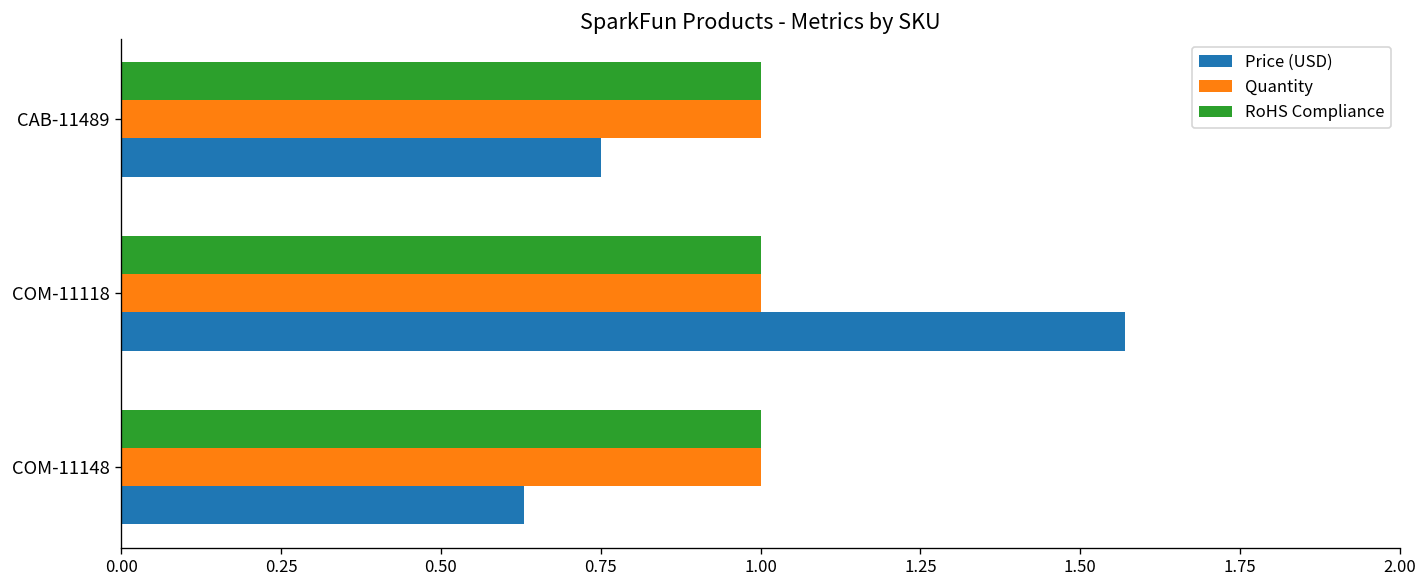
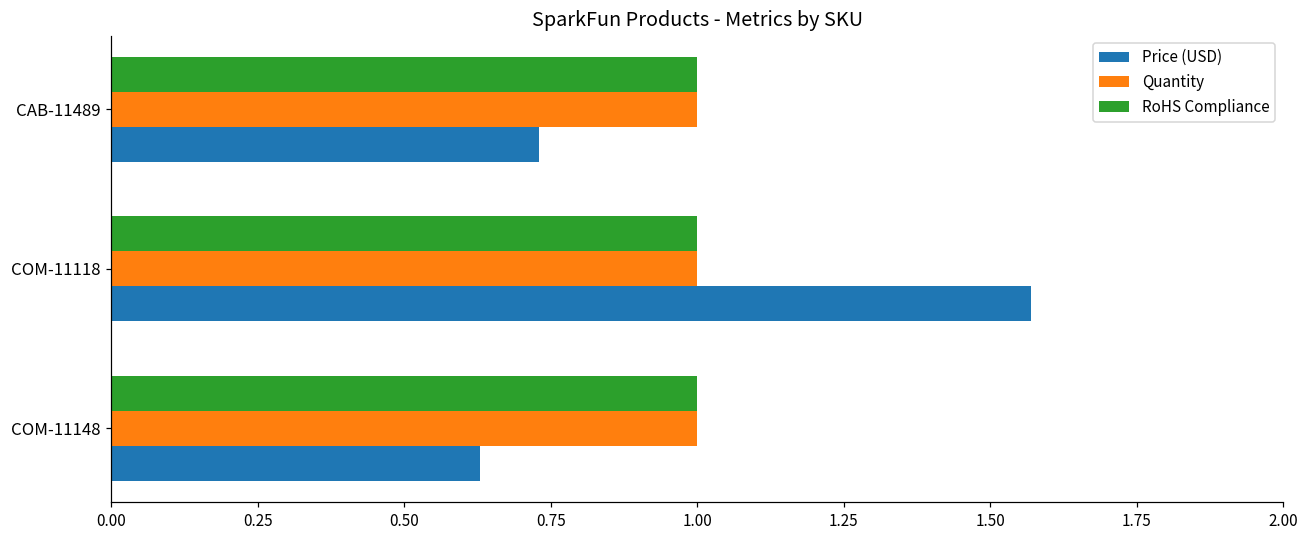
Price (USD), CAB-11489: 0.75 -> 0.73
